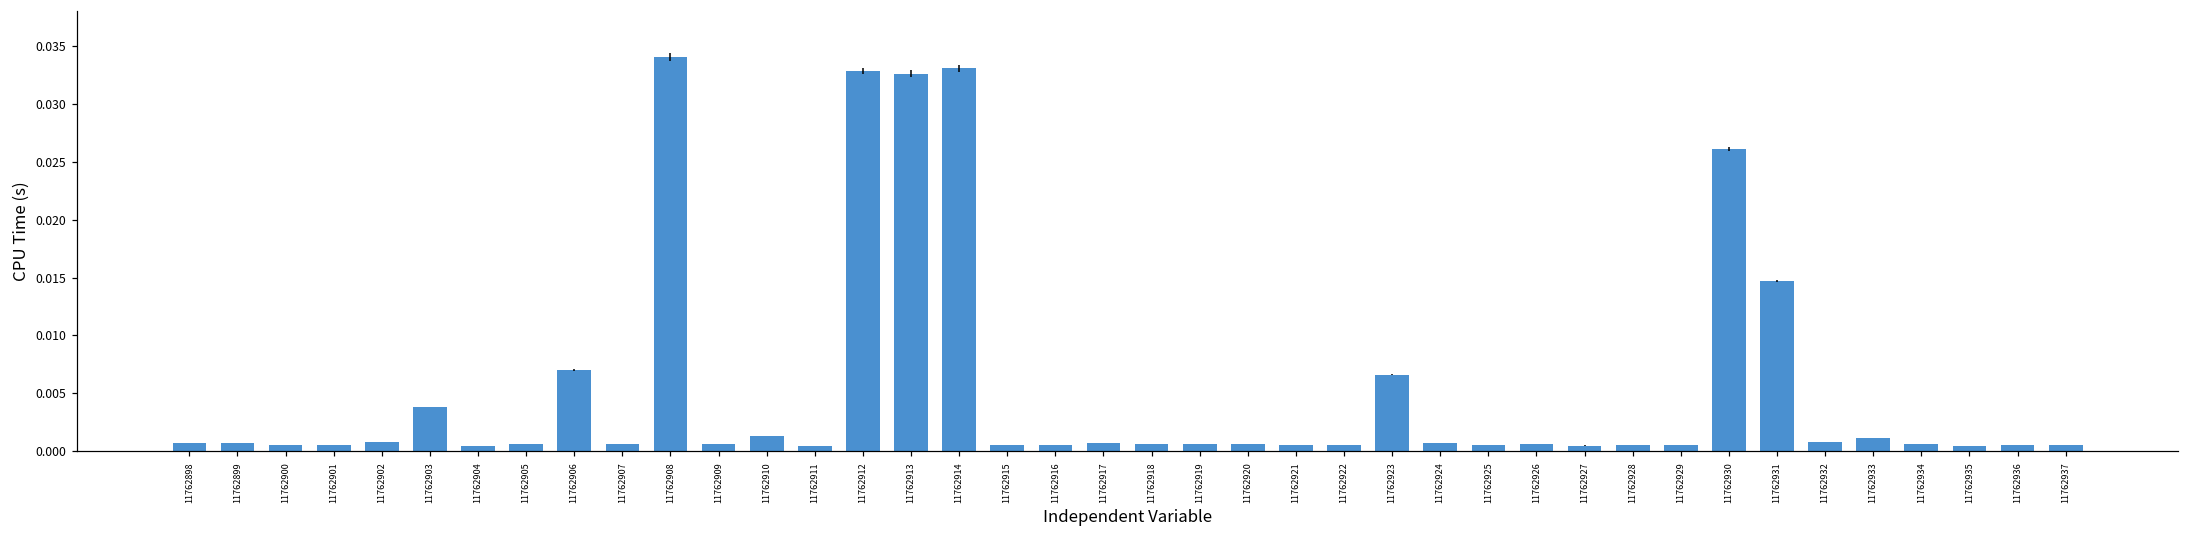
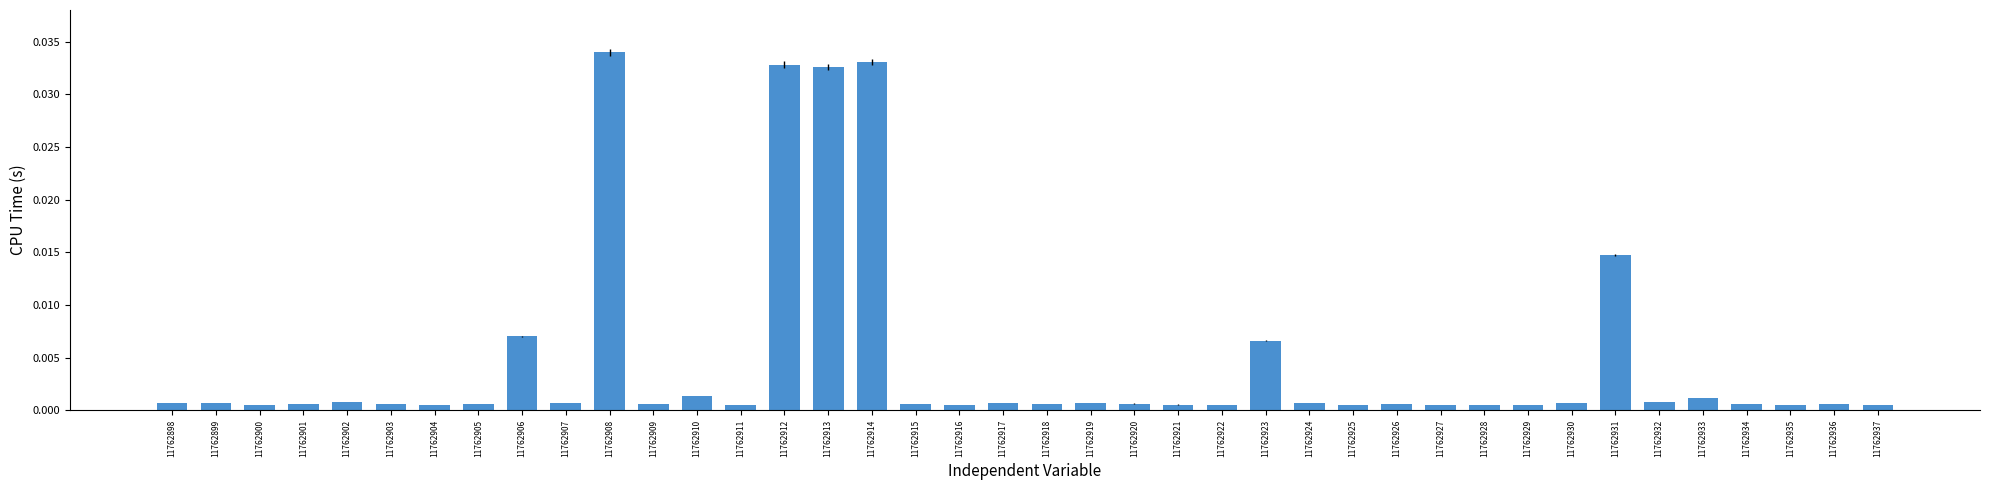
11762903: 0.0038 -> 0.0006
11762930: 0.0261 -> 0.0007
